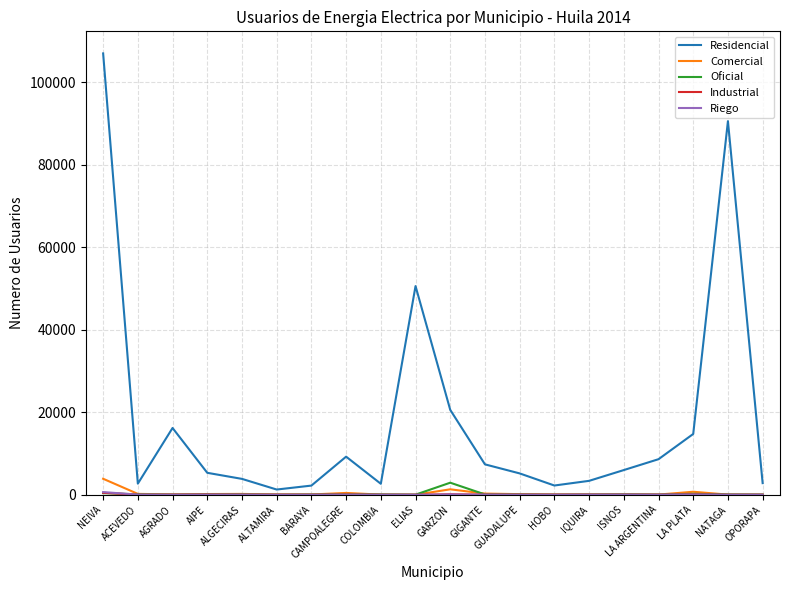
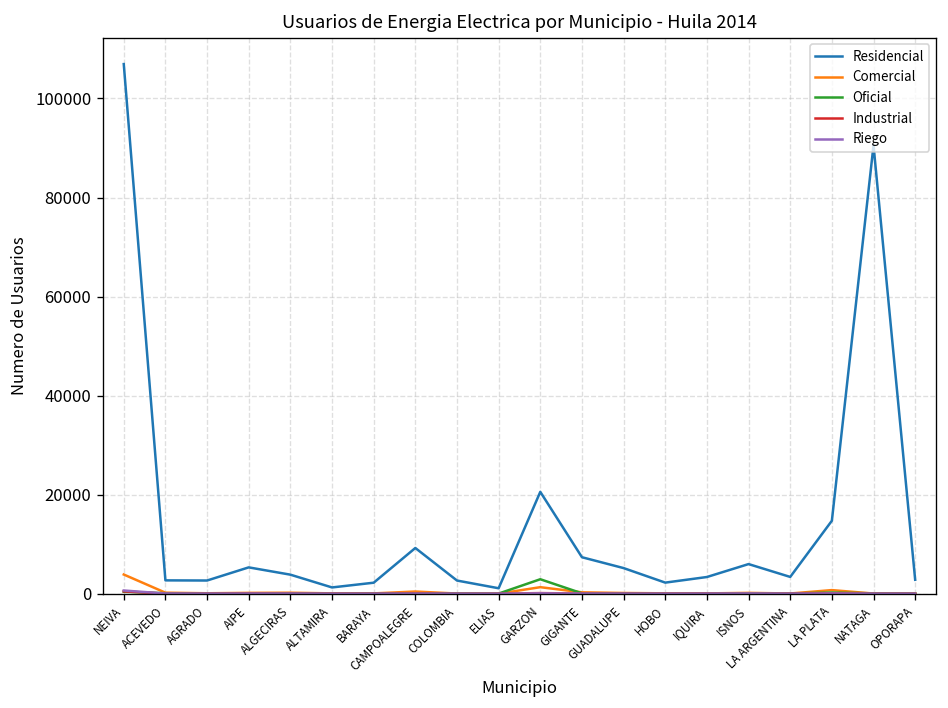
Residencial, AGRADO: 16000 -> 3000
Residencial, ELIAS: 51000 -> 1000
Residencial, LA ARGENTINA: 9000 -> 3000
